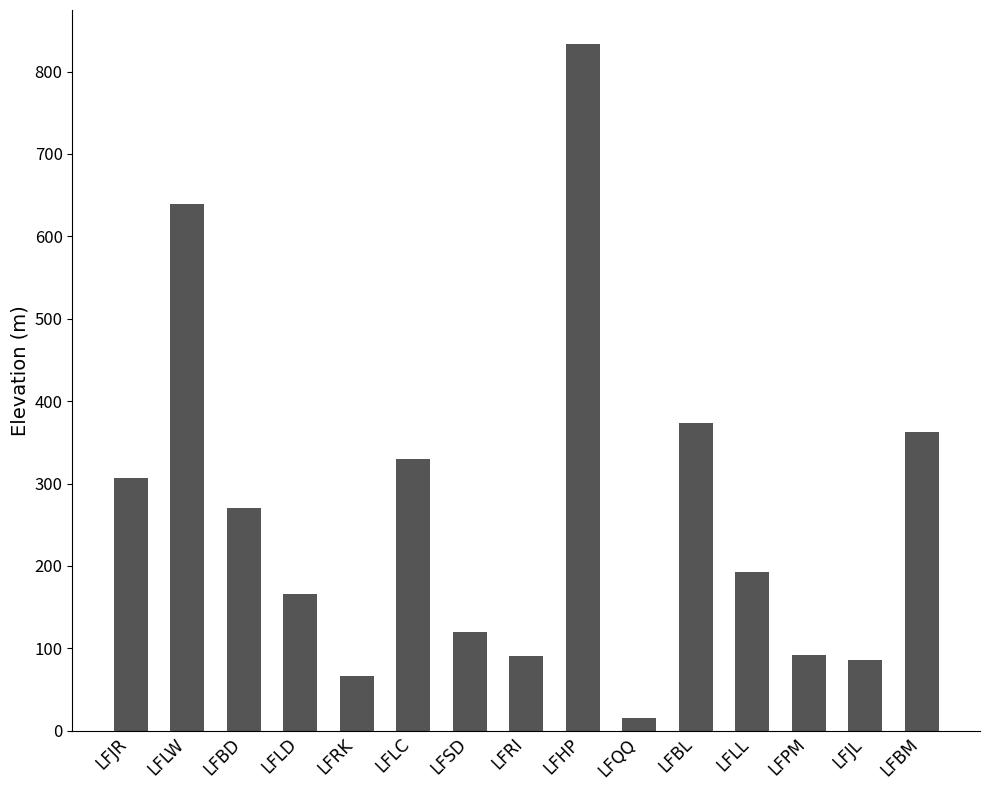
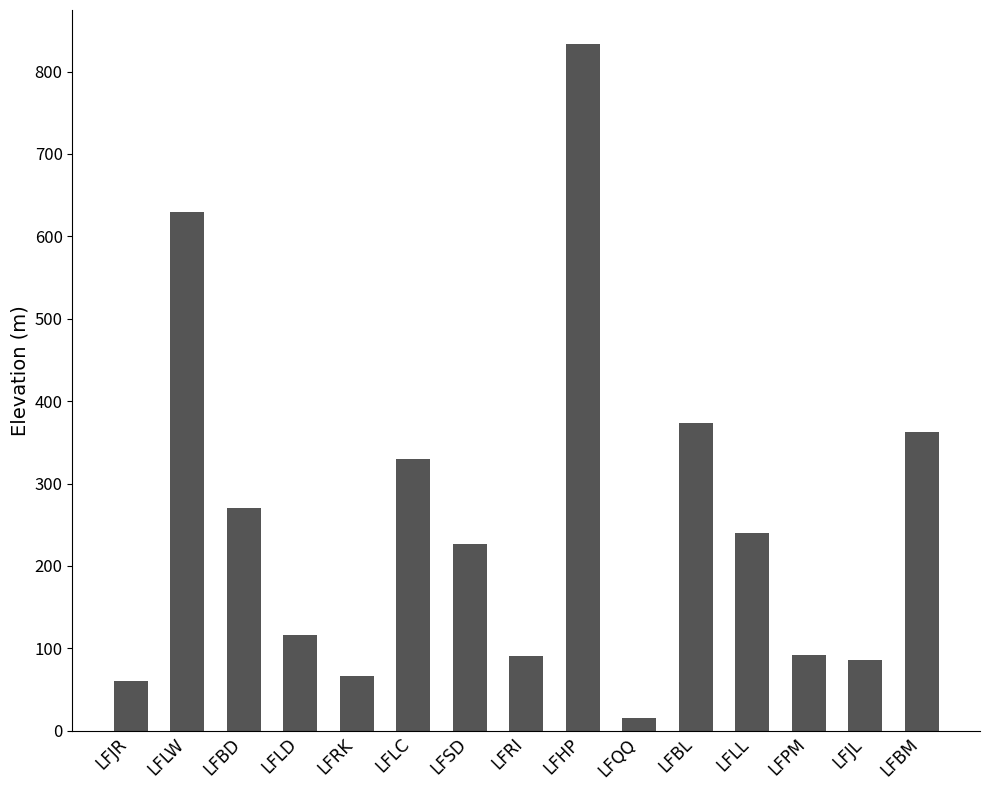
LFJR: 310 -> 60
LFLW: 640 -> 630
LFLD: 170 -> 120
LFSD: 120 -> 230
LFLL: 190 -> 240
